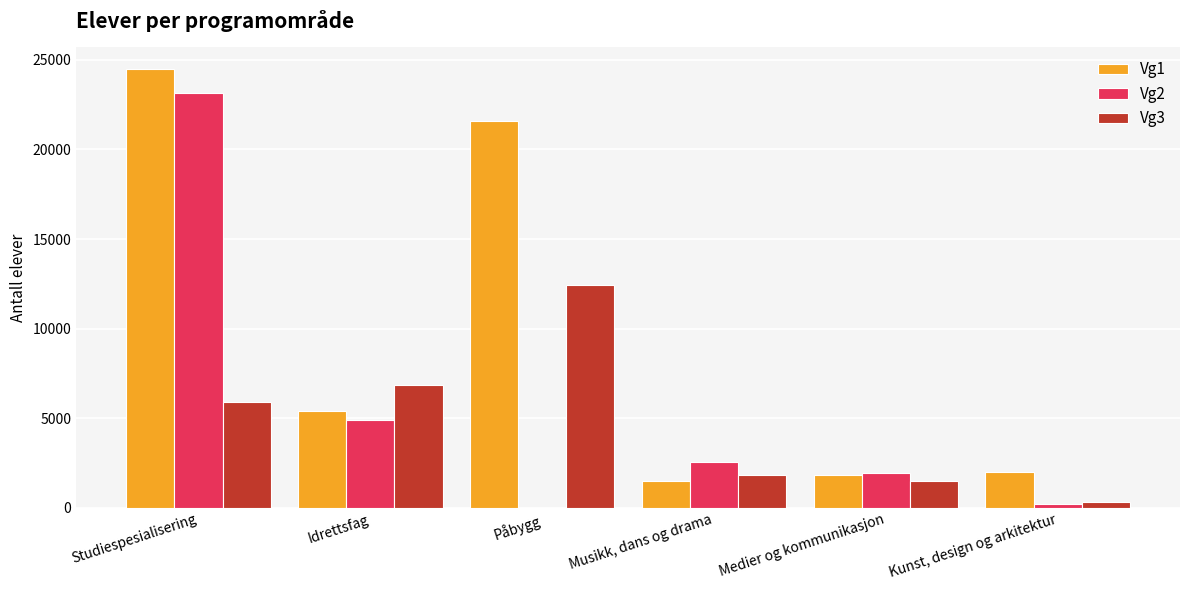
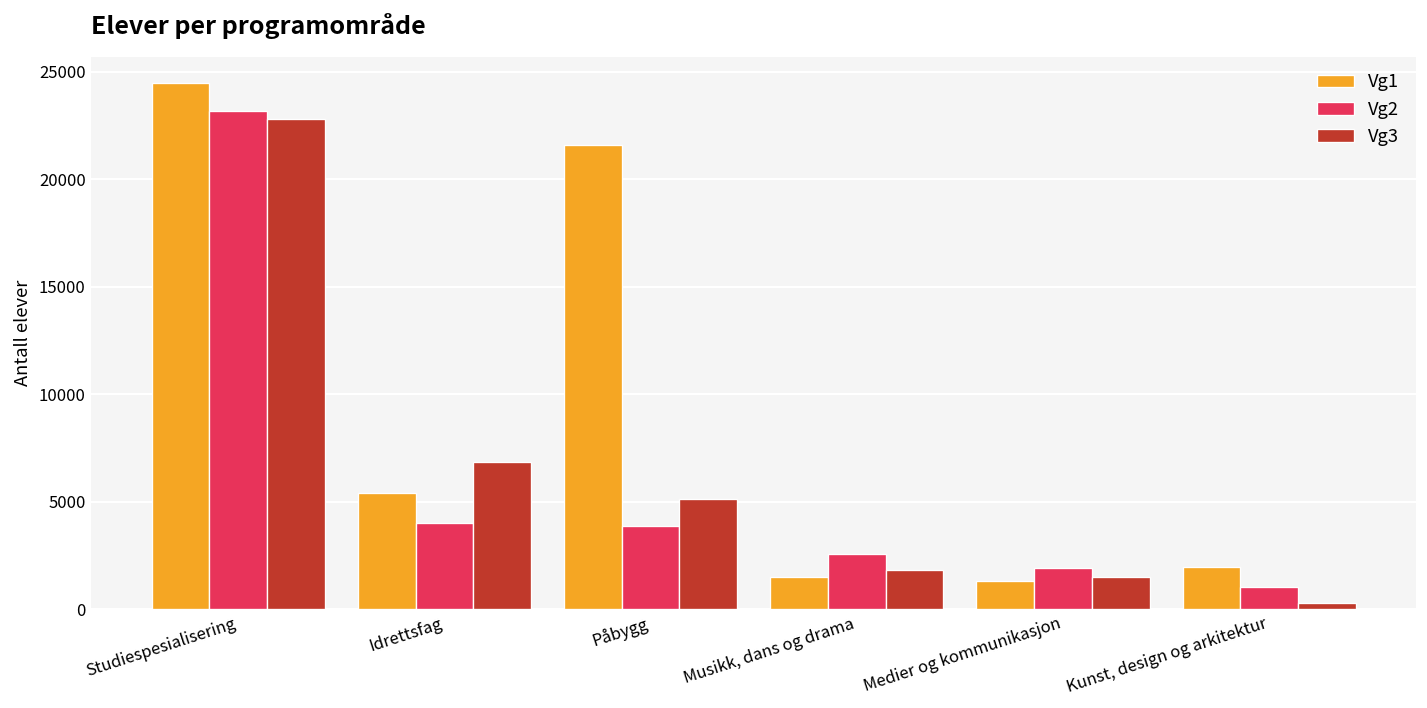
Vg3, Studiespesialisering: 5900 -> 22800
Vg2, Idrettsfag: 4900 -> 4000
Vg2, Påbygg: 0 -> 3900
Vg3, Påbygg: 12500 -> 5200
Vg1, Medier og kommunikasjon: 1800 -> 1300
Vg2, Kunst, design og arkitektur: 200 -> 1000
